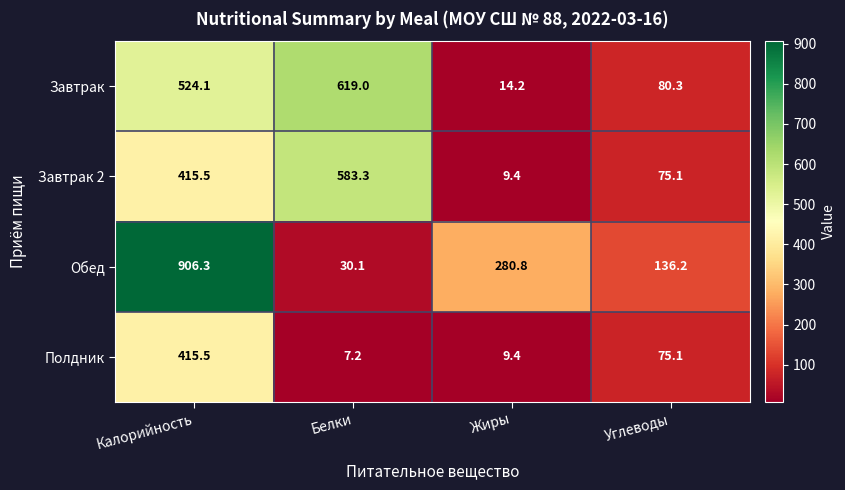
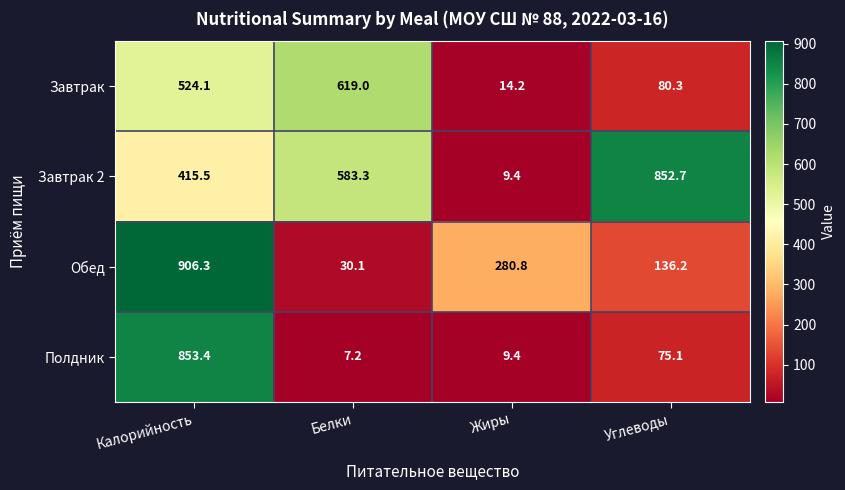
Завтрак 2, Углеводы: 75.1 -> 852.7
Полдник, Калорийность: 415.5 -> 853.4
